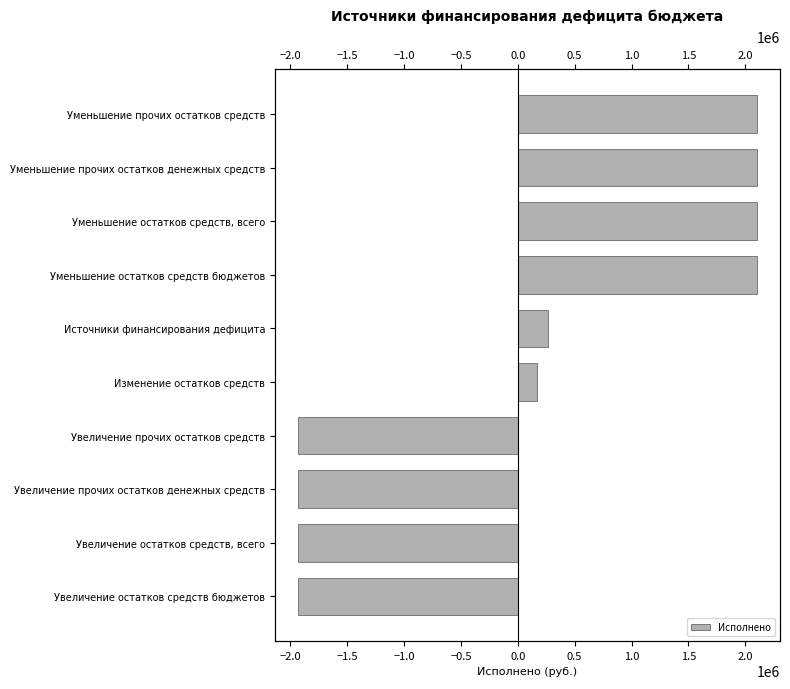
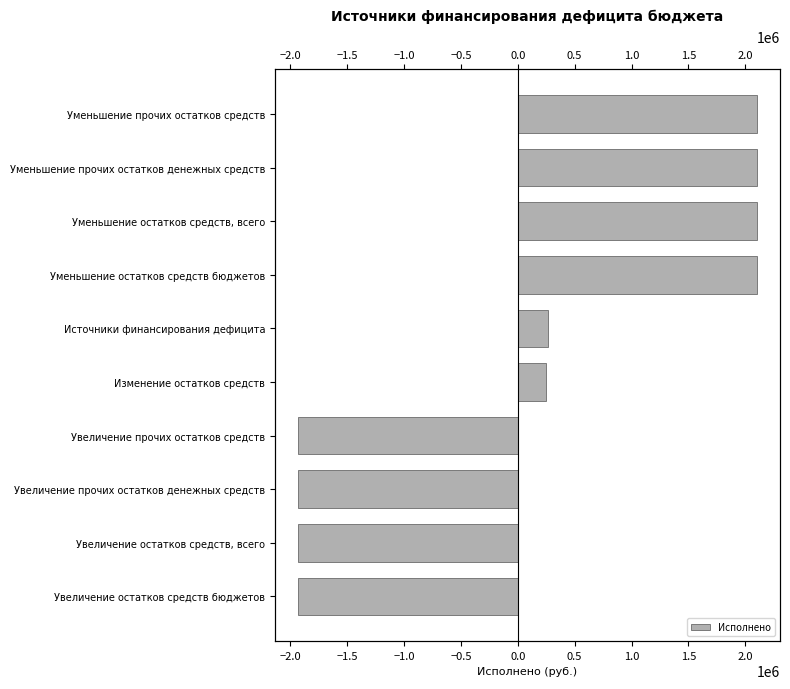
Изменение остатков средств: 170000 -> 250000
